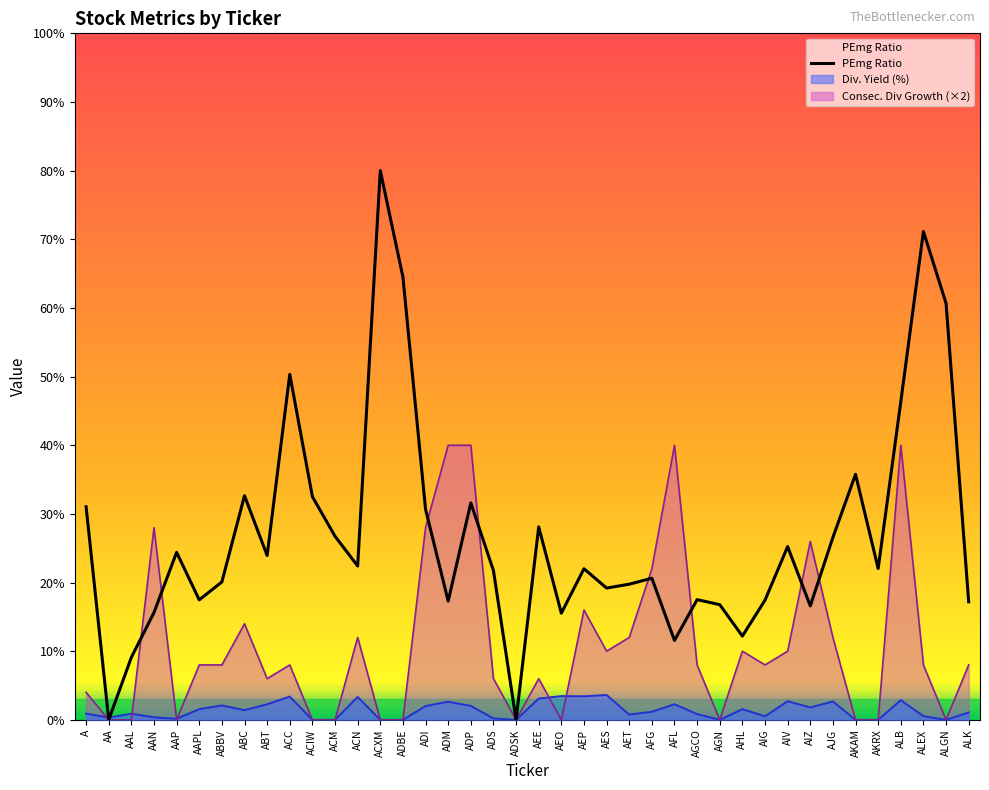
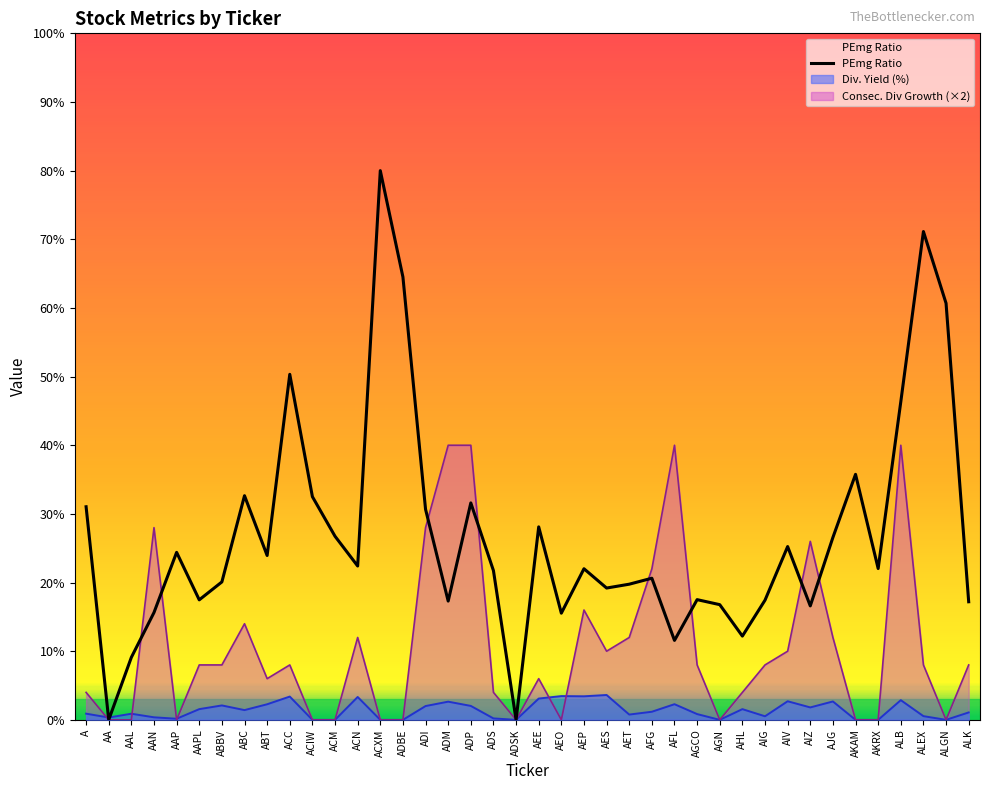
Consec. Div Growth (×2), ADS: 6% -> 4%
Consec. Div Growth (×2), AHL: 10% -> 4%
